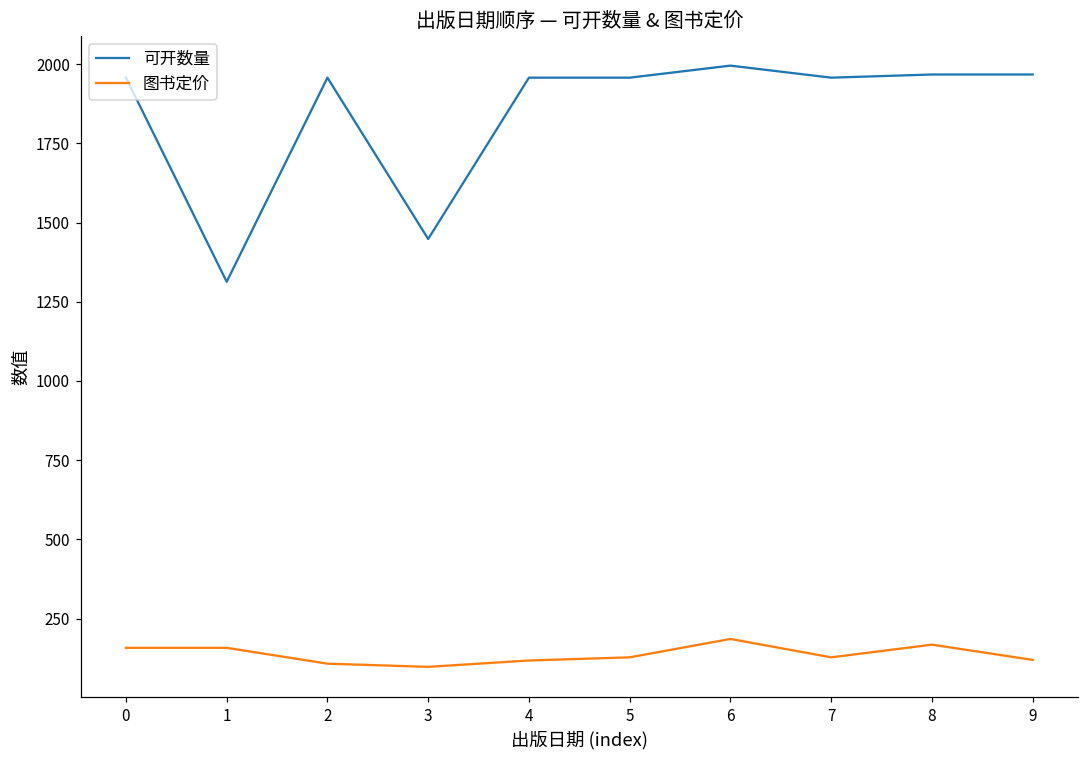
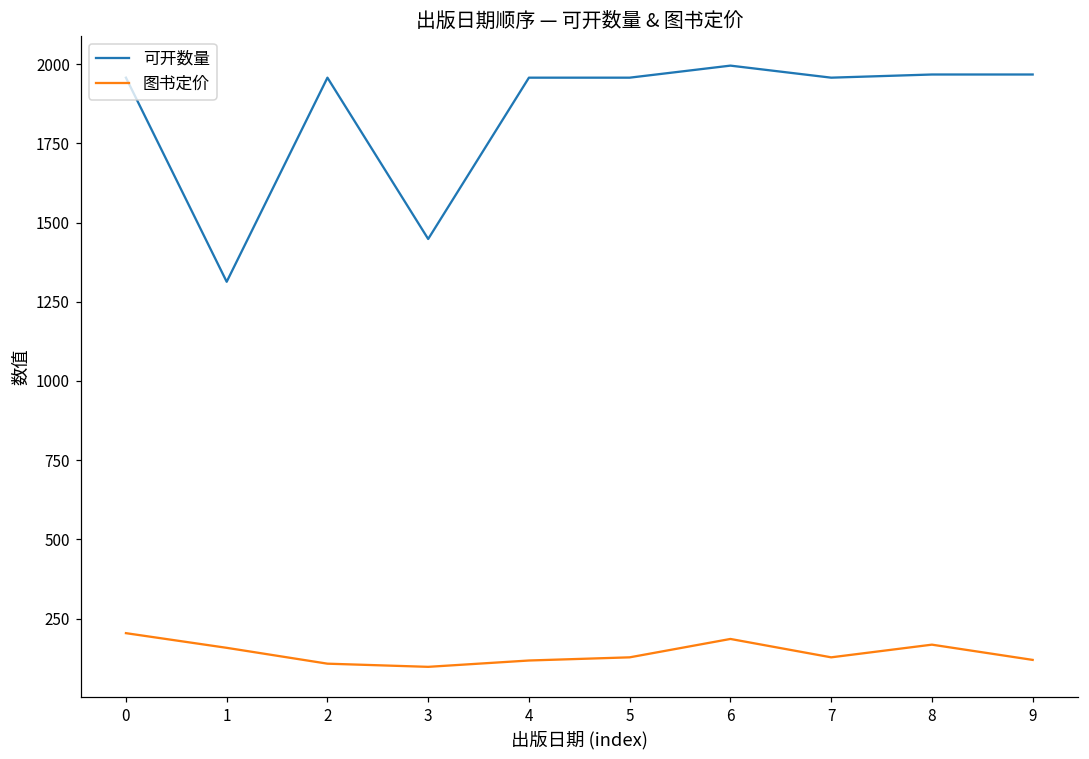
图书定价, 0: 160 -> 200
